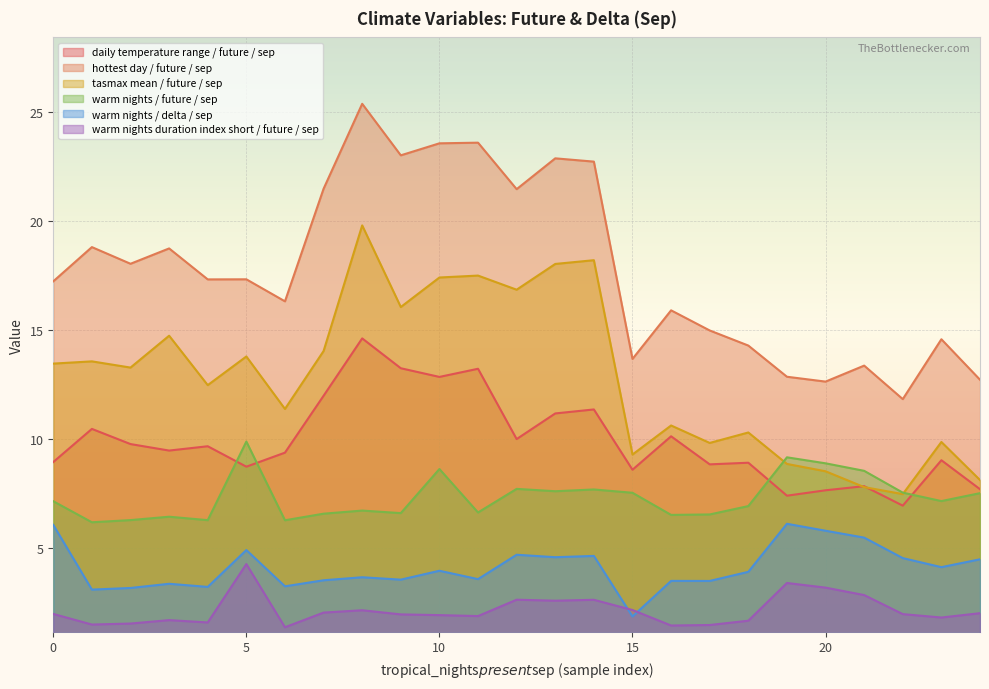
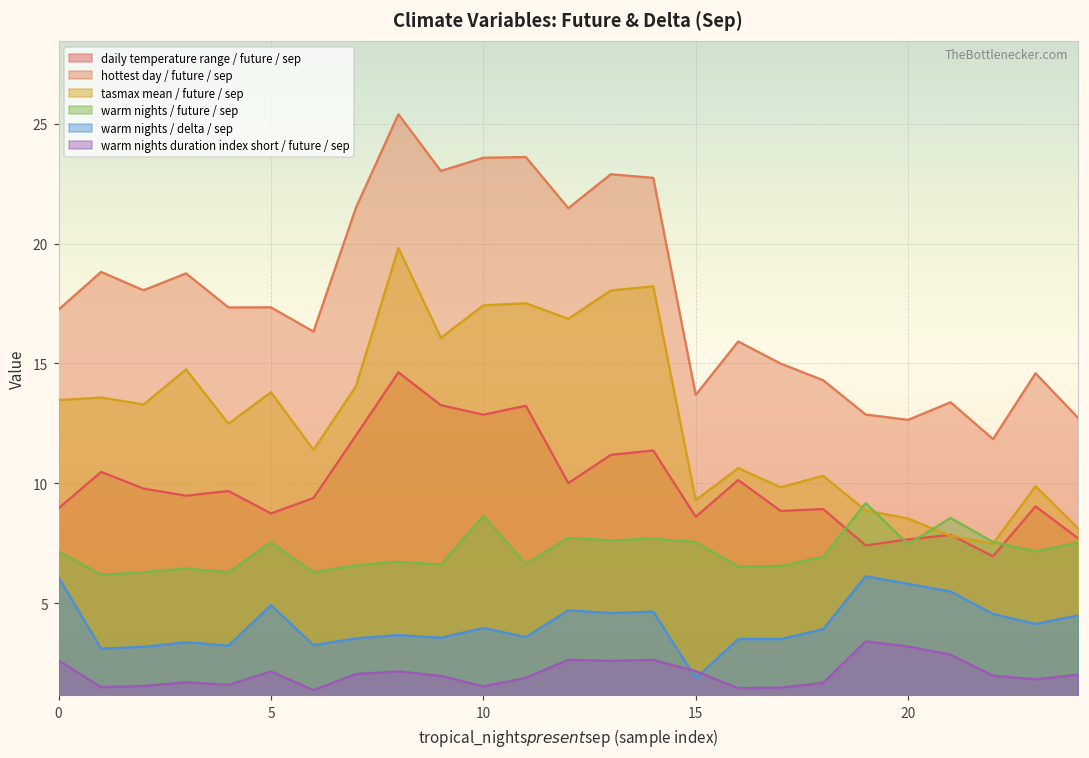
warm nights duration index short / future / sep, 0: 2.0 -> 2.6
warm nights / future / sep, 5: 9.9 -> 7.5
warm nights duration index short / future / sep, 5: 4.3 -> 2.1
warm nights duration index short / future / sep, 10: 1.9 -> 1.5
warm nights / future / sep, 20: 8.9 -> 7.5
